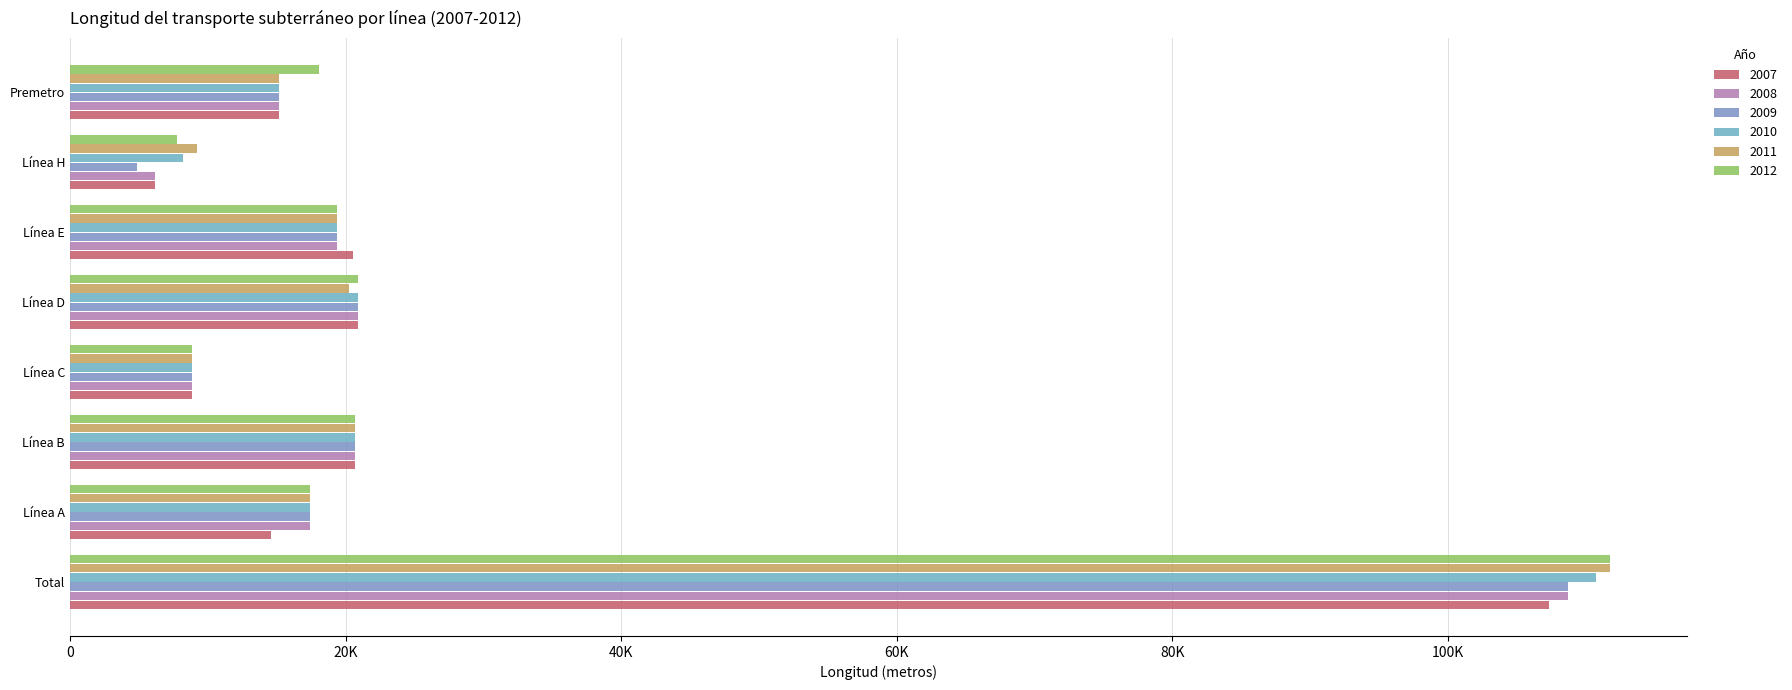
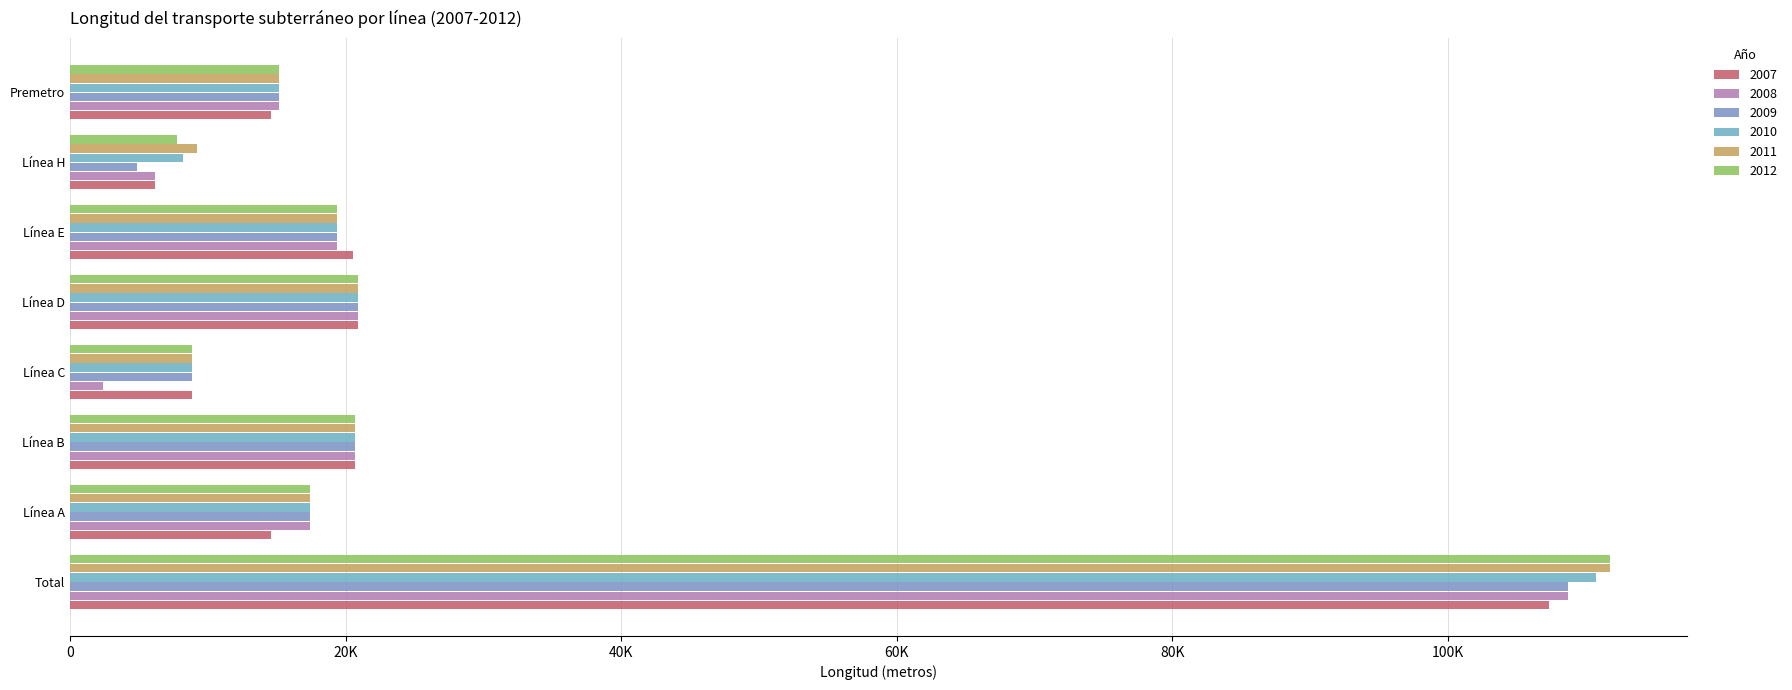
2012, Premetro: 18100 -> 15200
2007, Premetro: 15200 -> 14600
2011, Línea D: 20300 -> 20900
2008, Línea C: 8900 -> 2400
